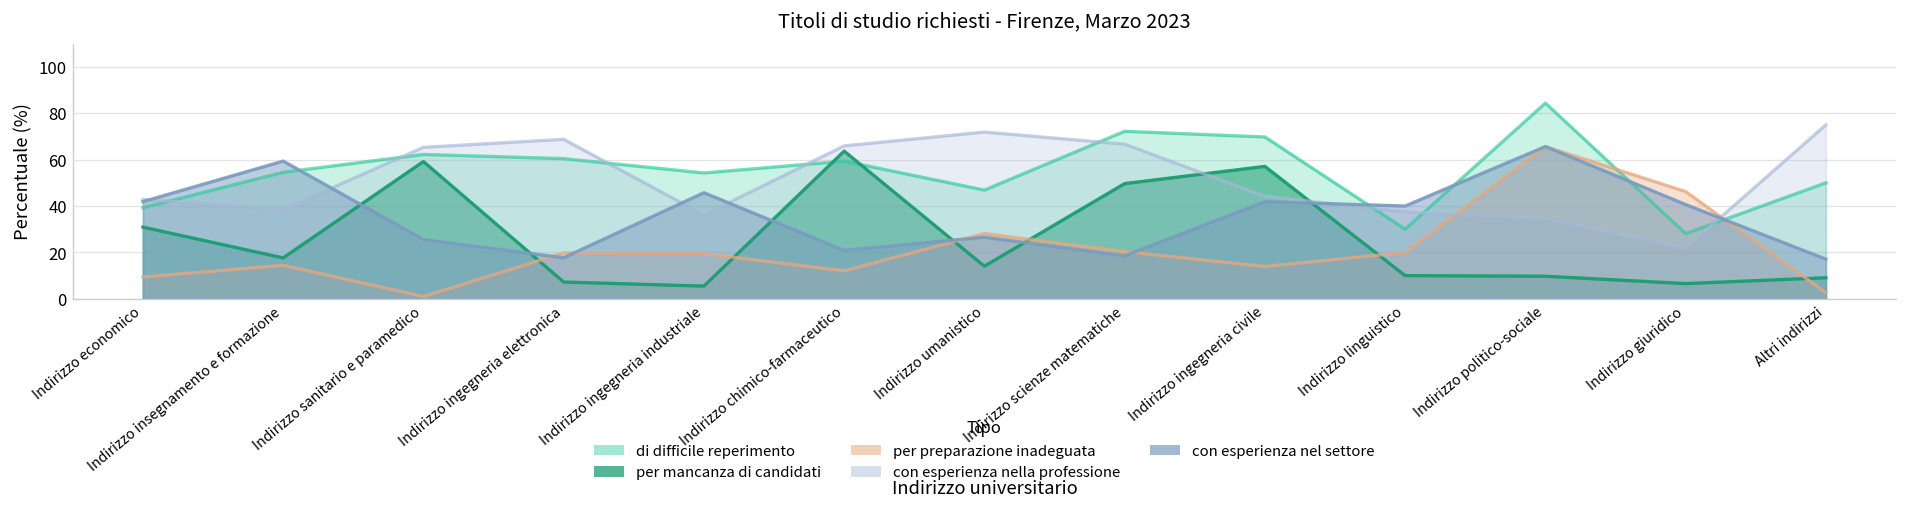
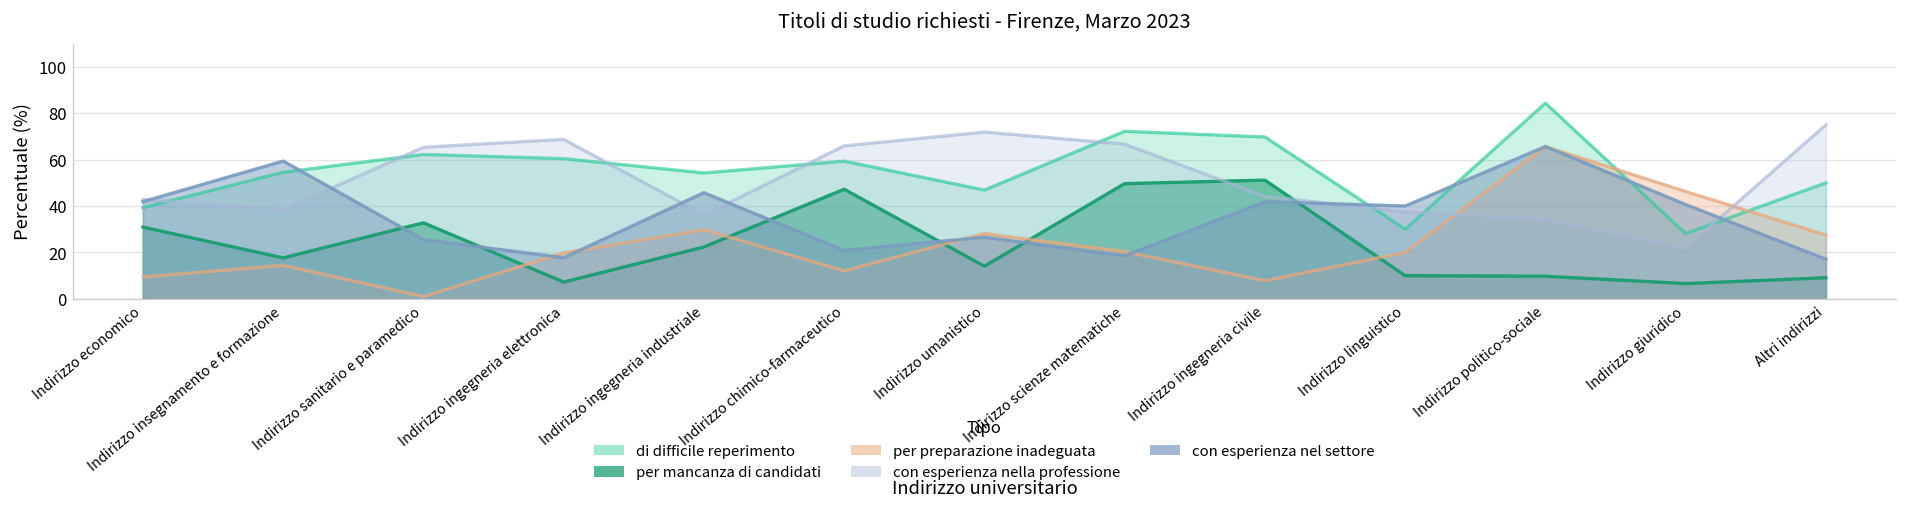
per mancanza di candidati, Indirizzo sanitario e paramedico: 59 -> 33
per mancanza di candidati, Indirizzo ingegneria industriale: 5 -> 22
per preparazione inadeguata, Indirizzo ingegneria industriale: 19 -> 30
per mancanza di candidati, Indirizzo chimico-farmaceutico: 64 -> 47
per mancanza di candidati, Indirizzo ingegneria civile: 57 -> 51
per preparazione inadeguata, Indirizzo ingegneria civile: 14 -> 8
per preparazione inadeguata, Altri indirizzi: 3 -> 28
